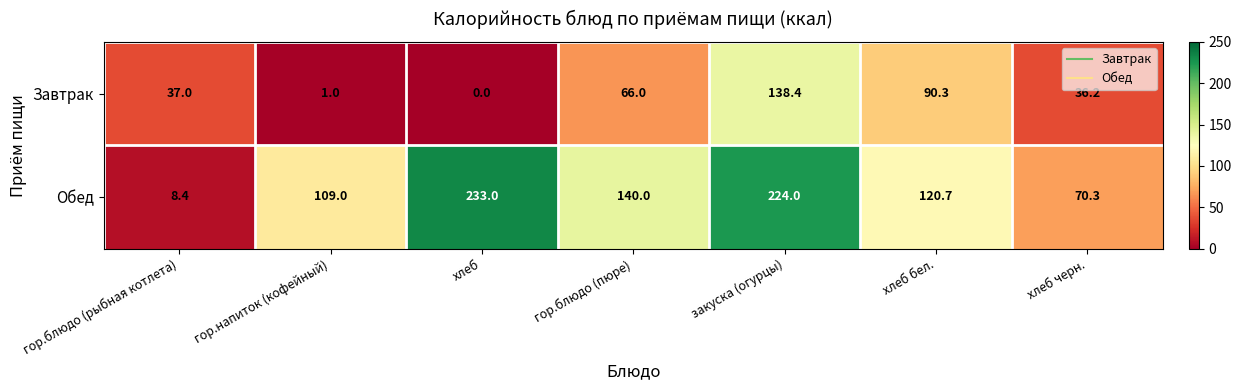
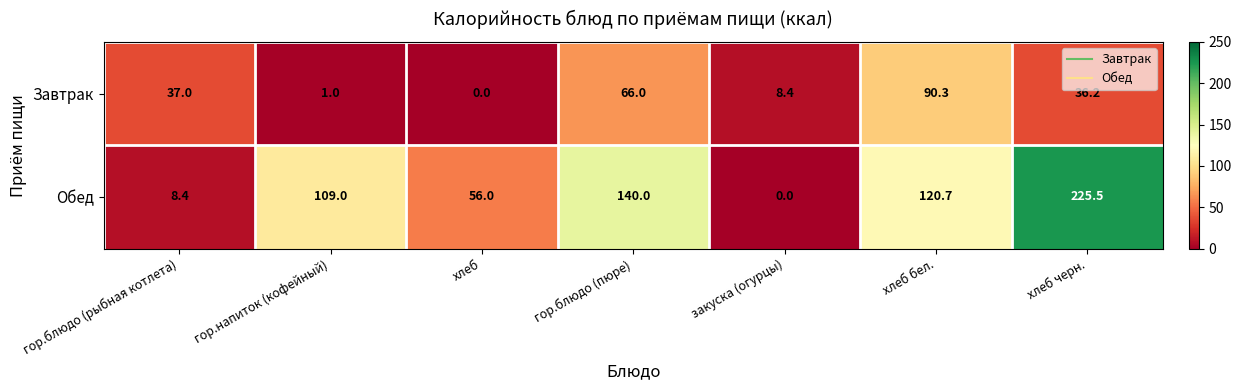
Завтрак, закуска (огурцы): 138.4 -> 8.4
Обед, хлеб: 233.0 -> 56.0
Обед, закуска (огурцы): 224.0 -> 0.0
Обед, хлеб черн.: 70.3 -> 225.5
